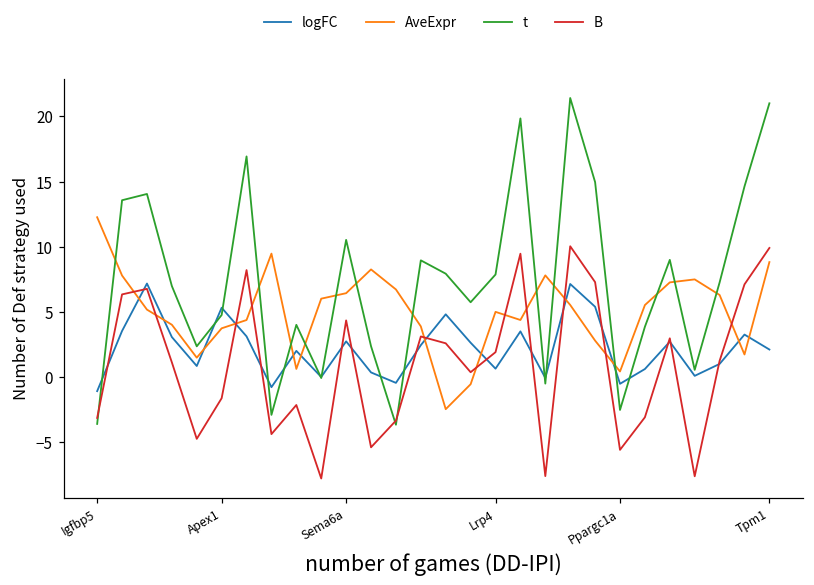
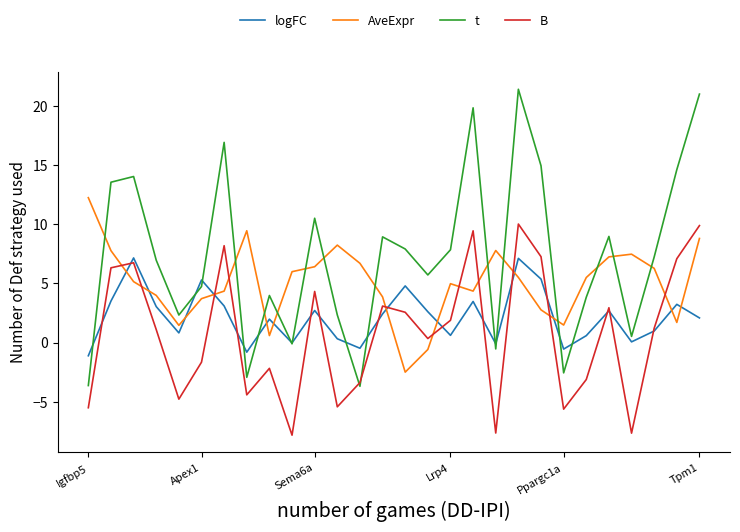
B, Igfbp5: -3.2 -> -5.5
AveExpr, Ppargc1a: 0.4 -> 1.5
